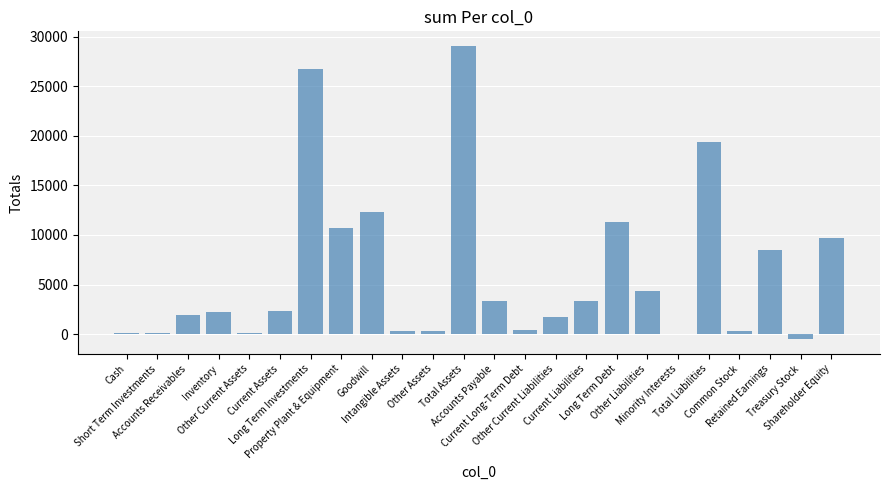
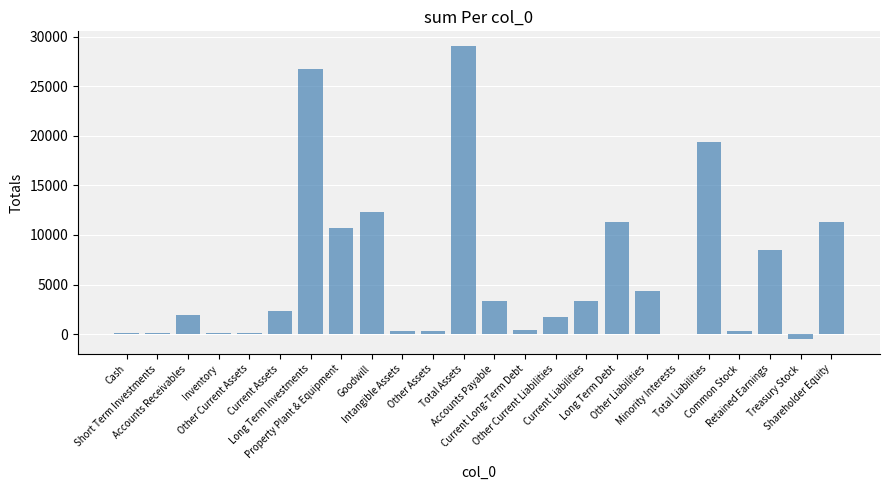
Inventory: 2000 -> 0
Shareholder Equity: 10000 -> 11000
